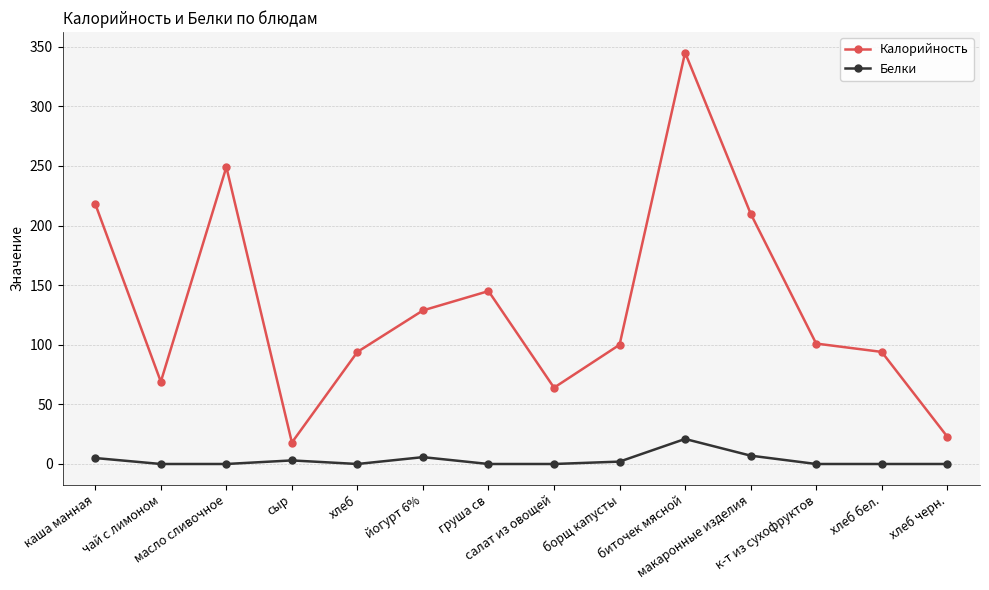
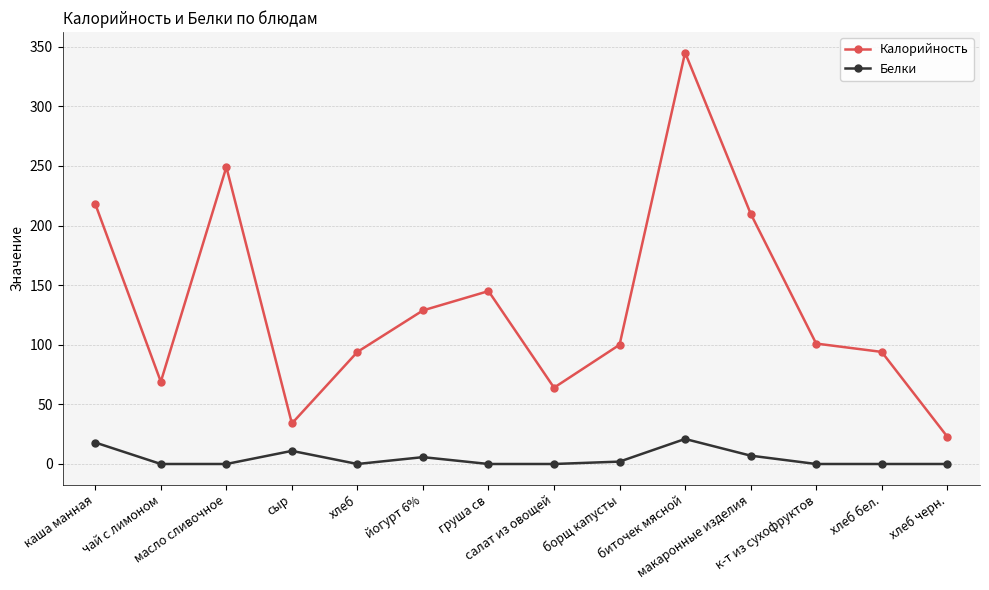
Белки, каша манная: 5 -> 18
Калорийность, сыр: 18 -> 34
Белки, сыр: 3 -> 11
